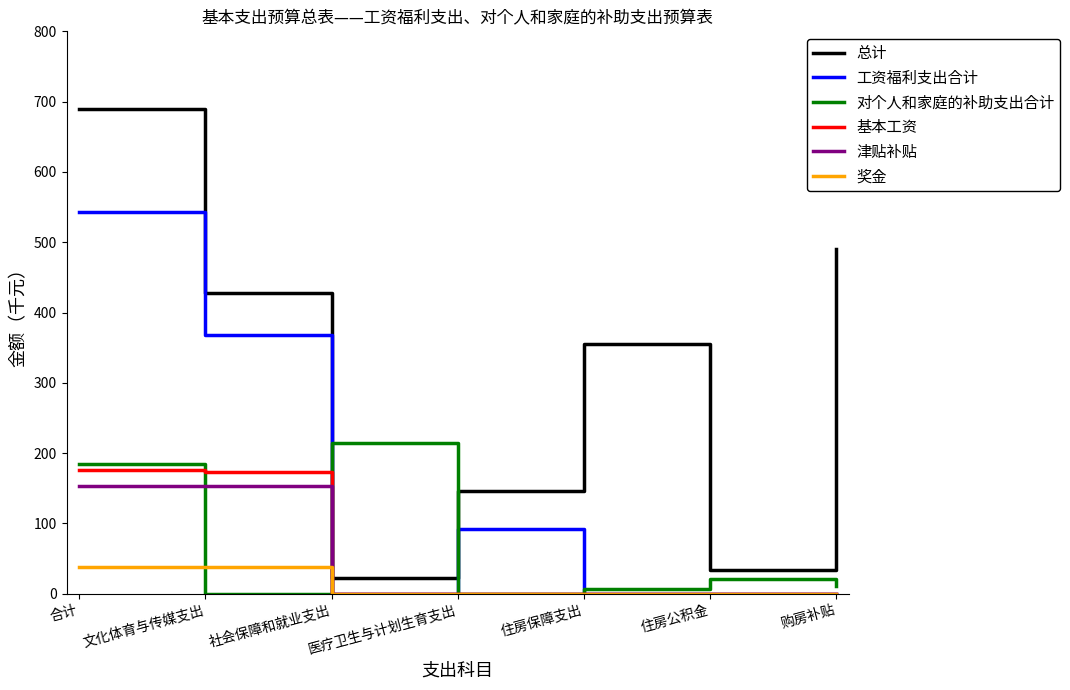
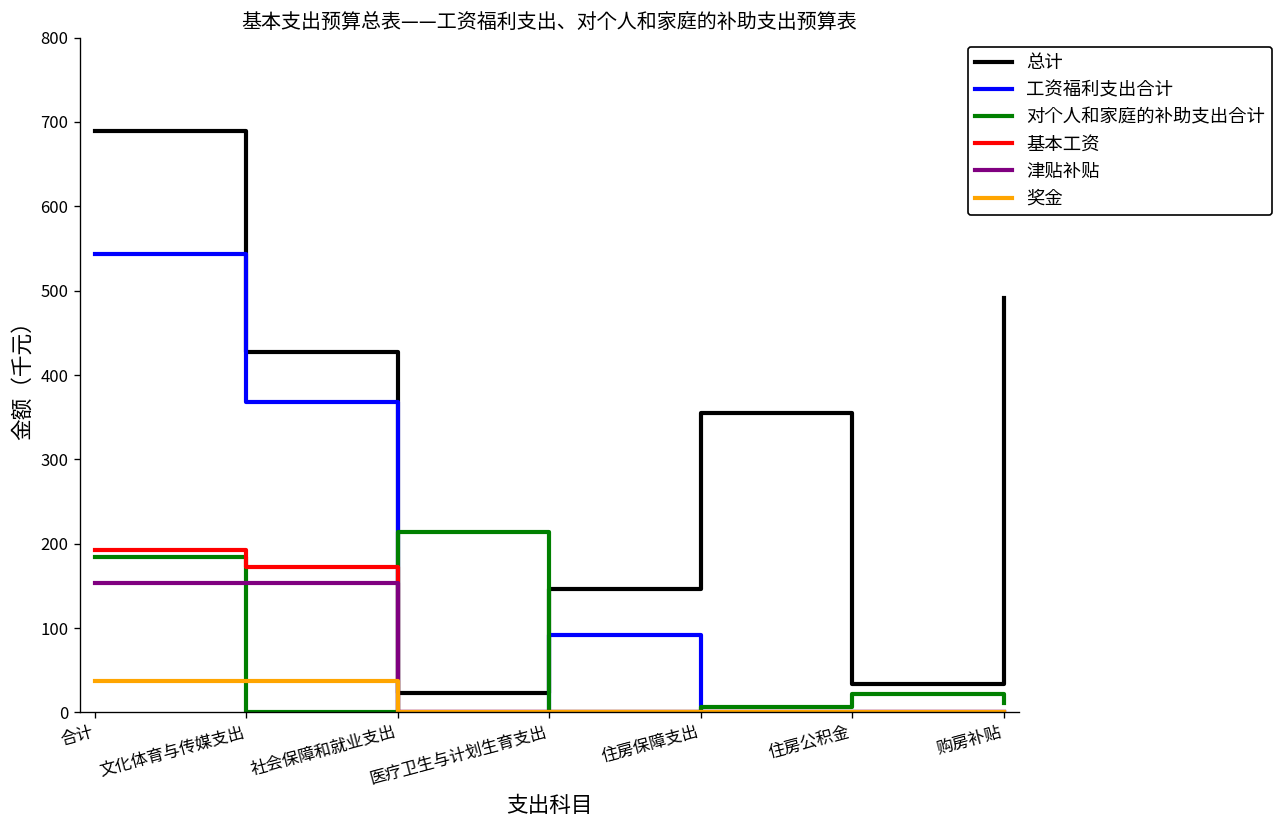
基本工资, 合计: 180 -> 190
